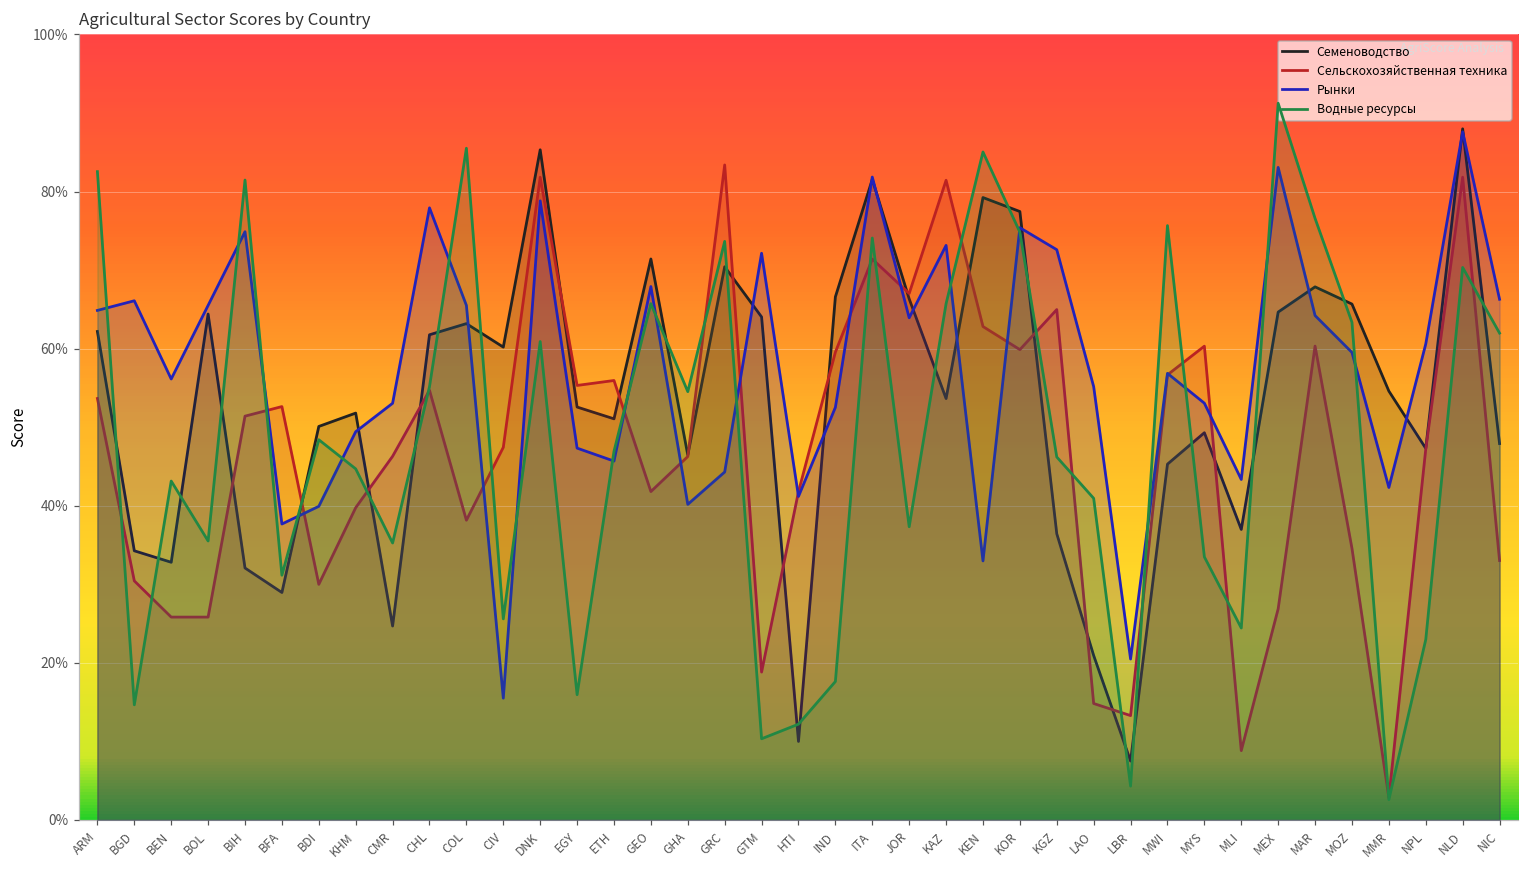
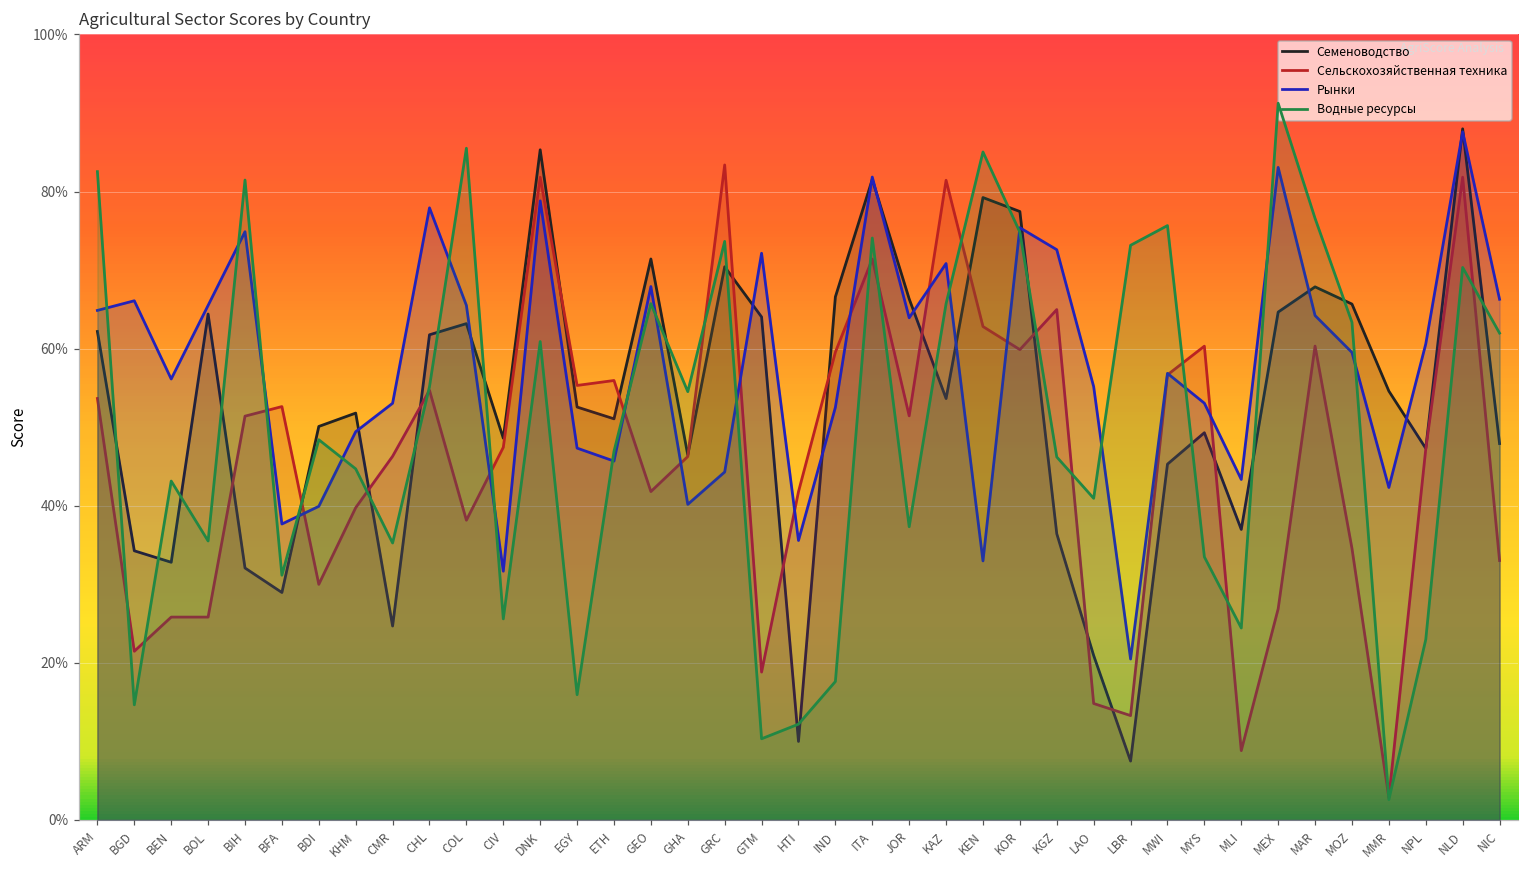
Сельскохозяйственная техника, BGD: 30% -> 21%
Семеноводство, CIV: 60% -> 49%
Рынки, CIV: 16% -> 32%
Рынки, HTI: 41% -> 36%
Сельскохозяйственная техника, JOR: 67% -> 51%
Рынки, KAZ: 73% -> 71%
Водные ресурсы, LBR: 4% -> 73%
